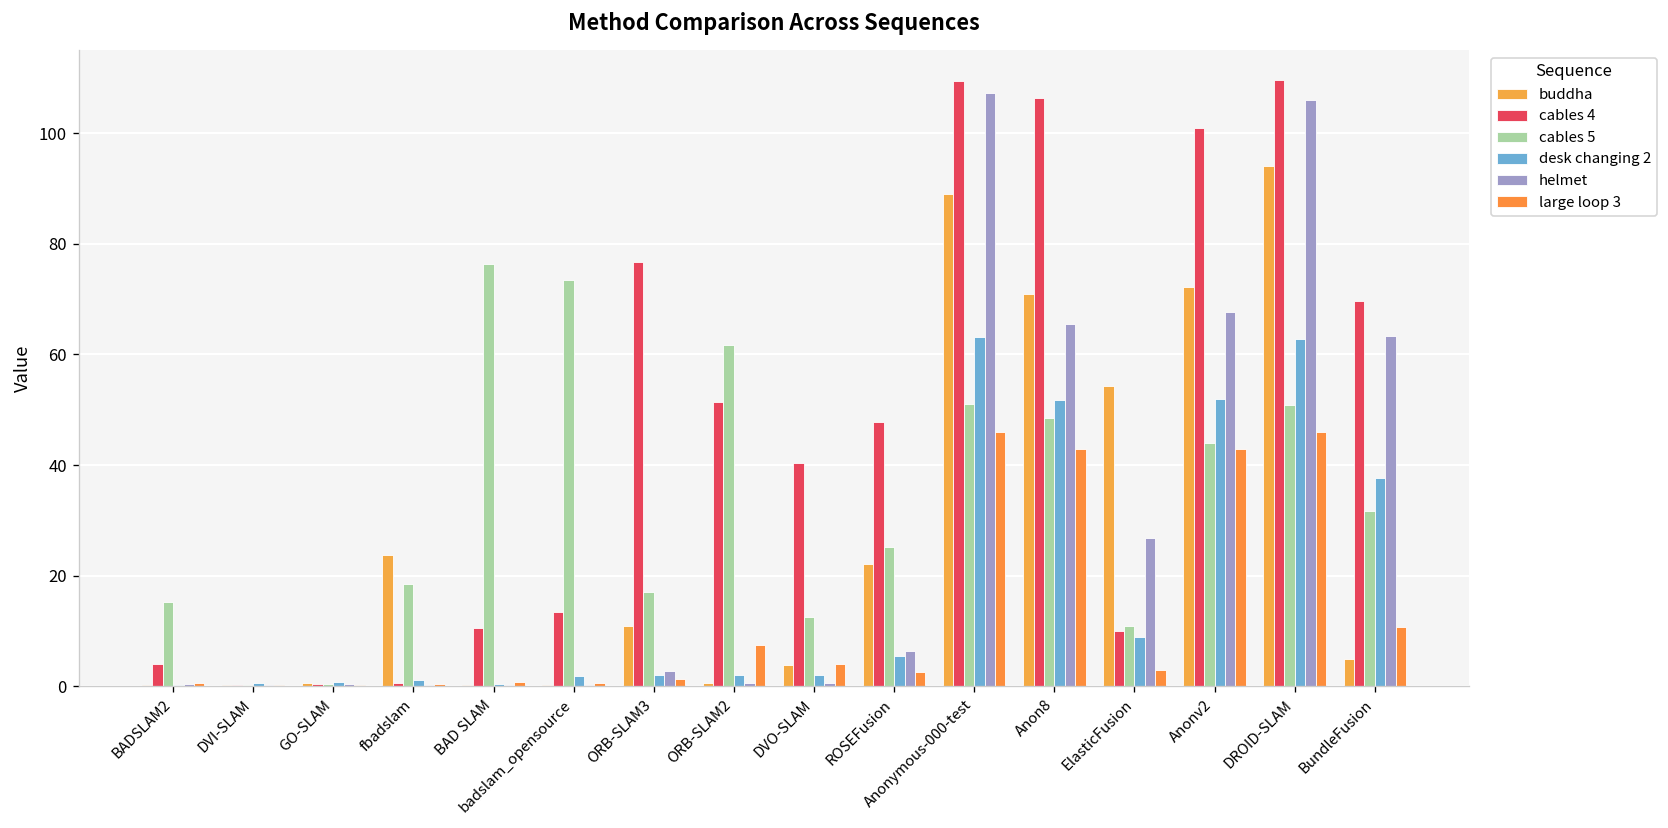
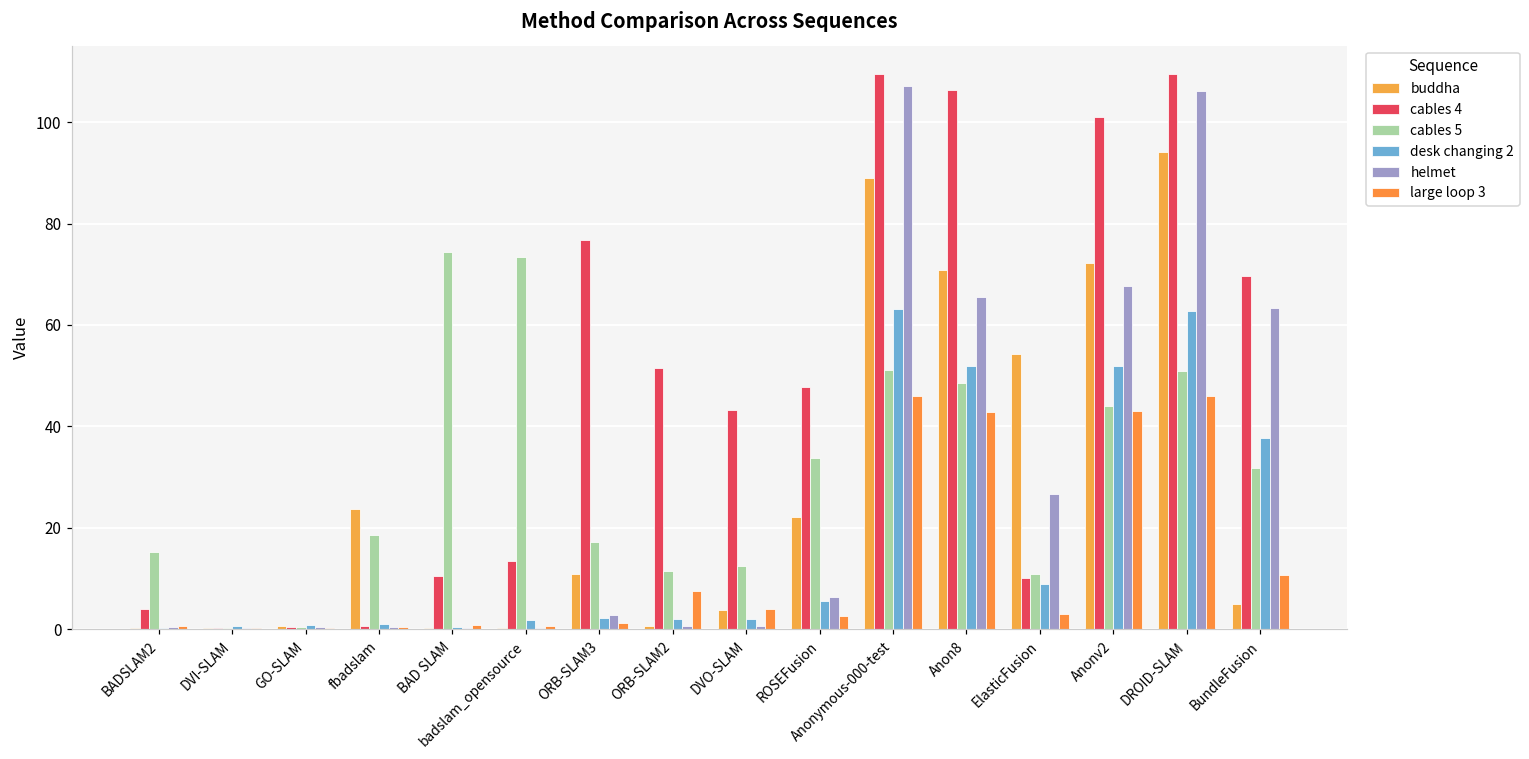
cables 5, BAD SLAM: 76 -> 74
cables 5, ORB-SLAM2: 62 -> 11
cables 4, DVO-SLAM: 40 -> 43
cables 5, ROSEFusion: 25 -> 34
